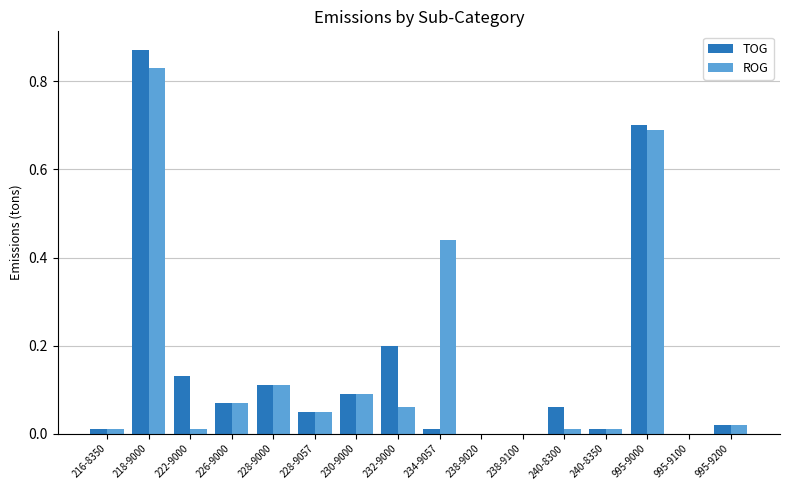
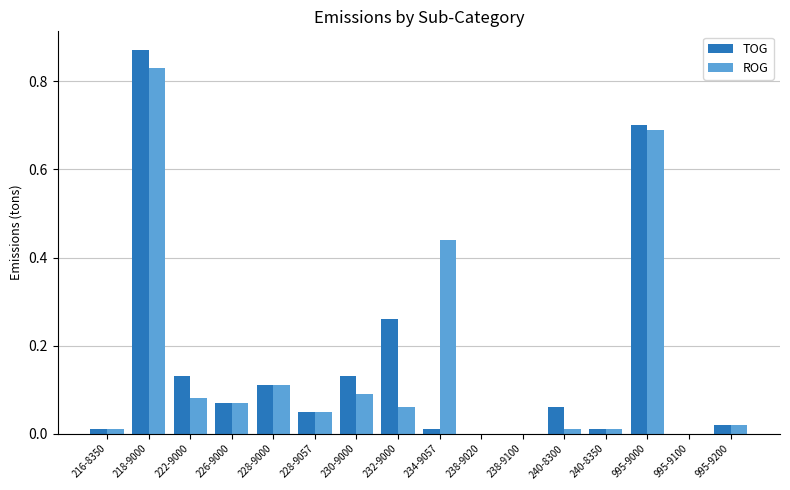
ROG, 222-9000: 0.01 -> 0.08
TOG, 230-9000: 0.09 -> 0.13
TOG, 232-9000: 0.20 -> 0.26
